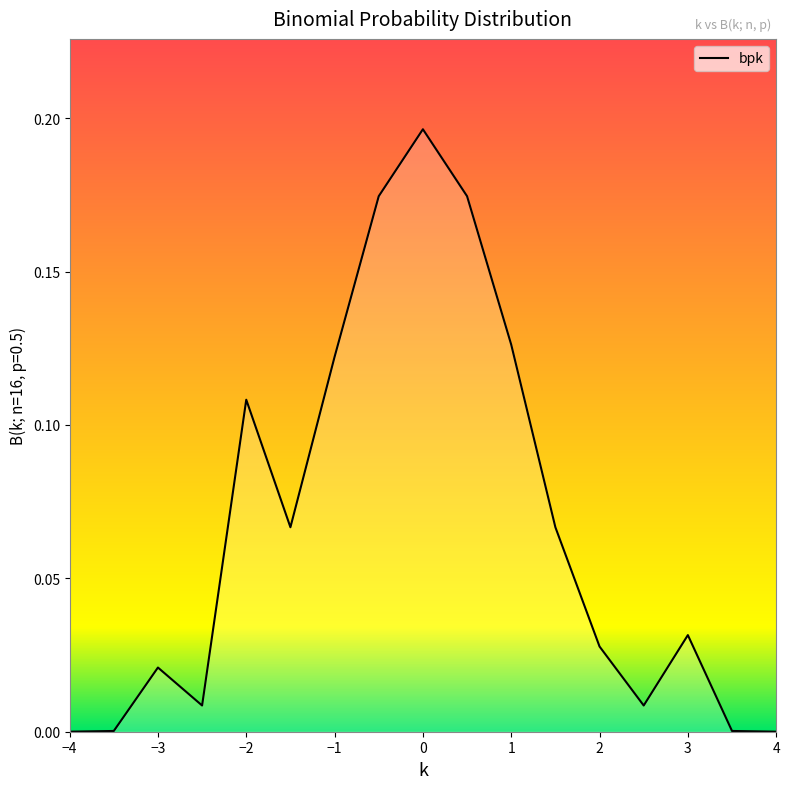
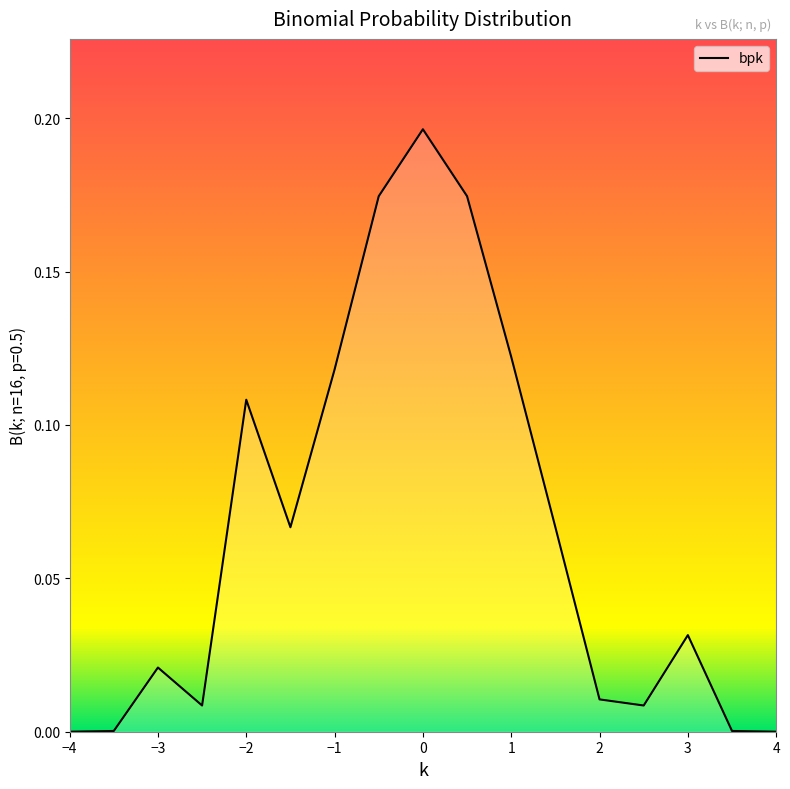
−1: 0.122 -> 0.118
1: 0.126 -> 0.122
2: 0.028 -> 0.011
